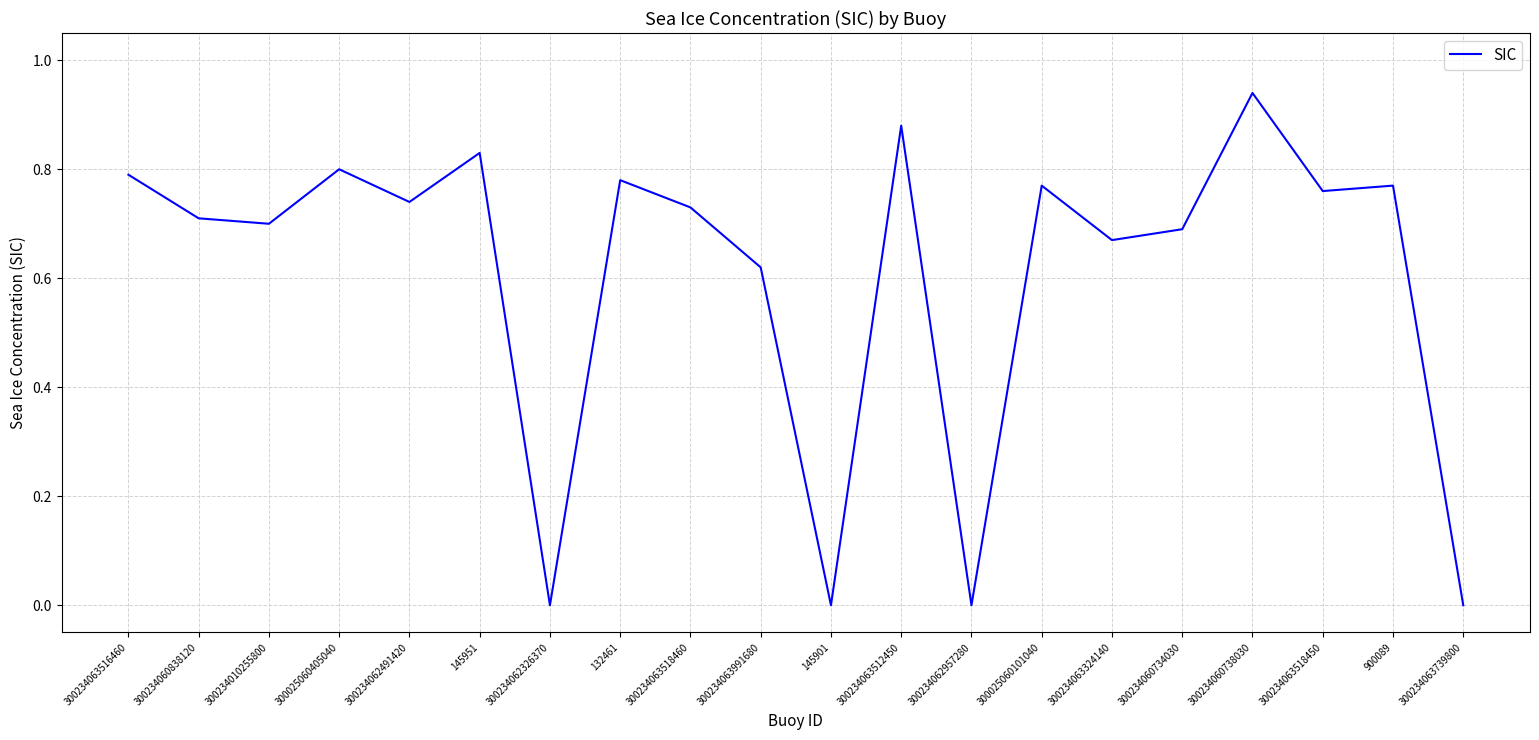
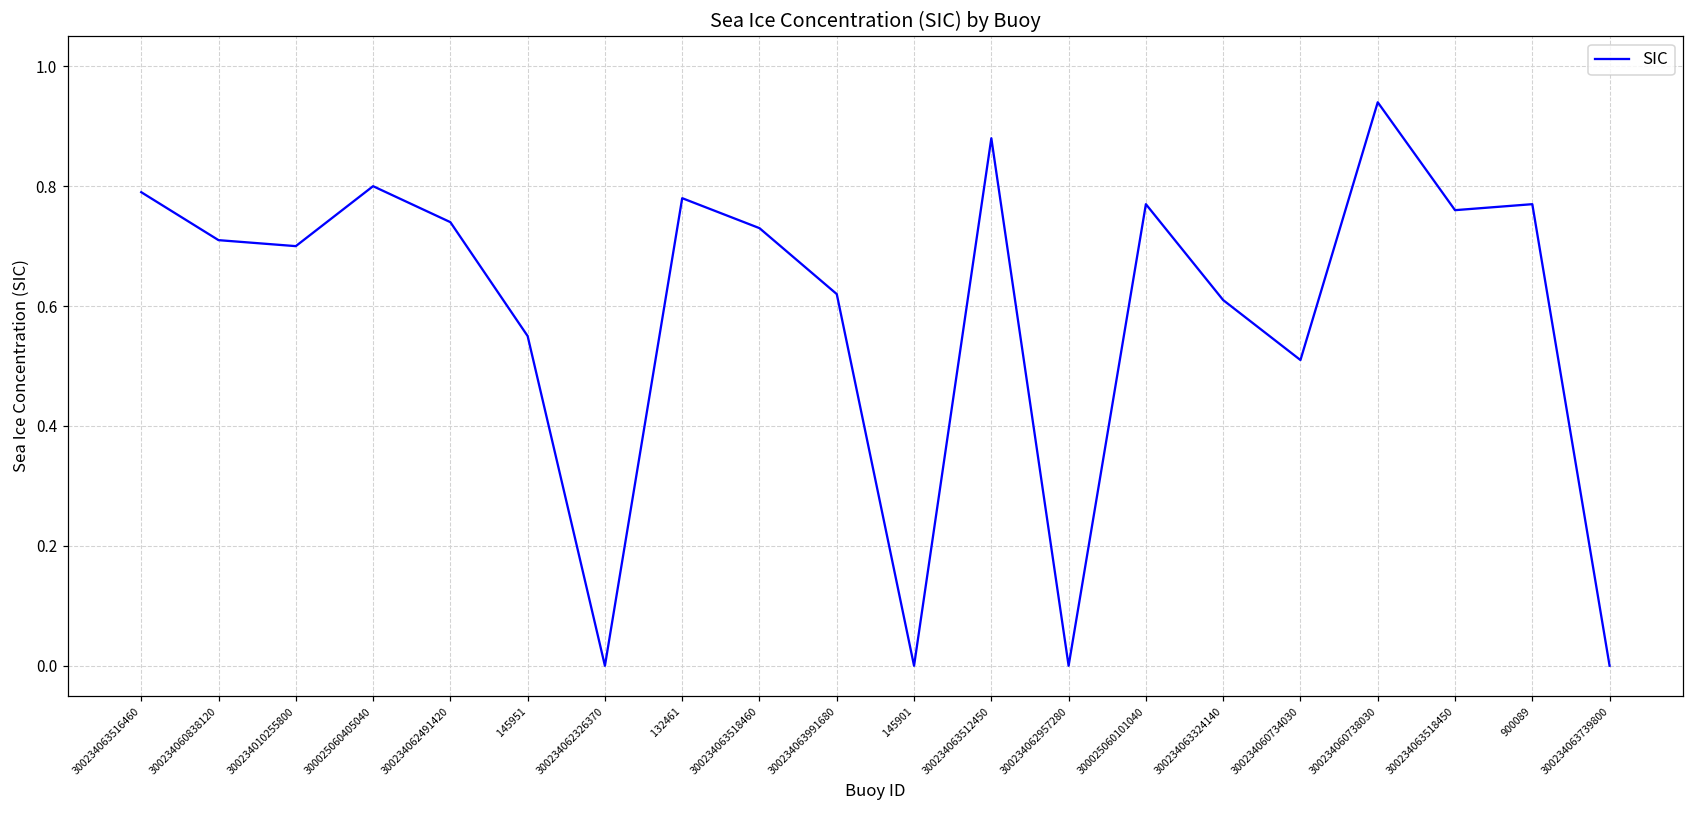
145951: 0.83 -> 0.55
300234063324140: 0.67 -> 0.61
300234060734030: 0.69 -> 0.51
